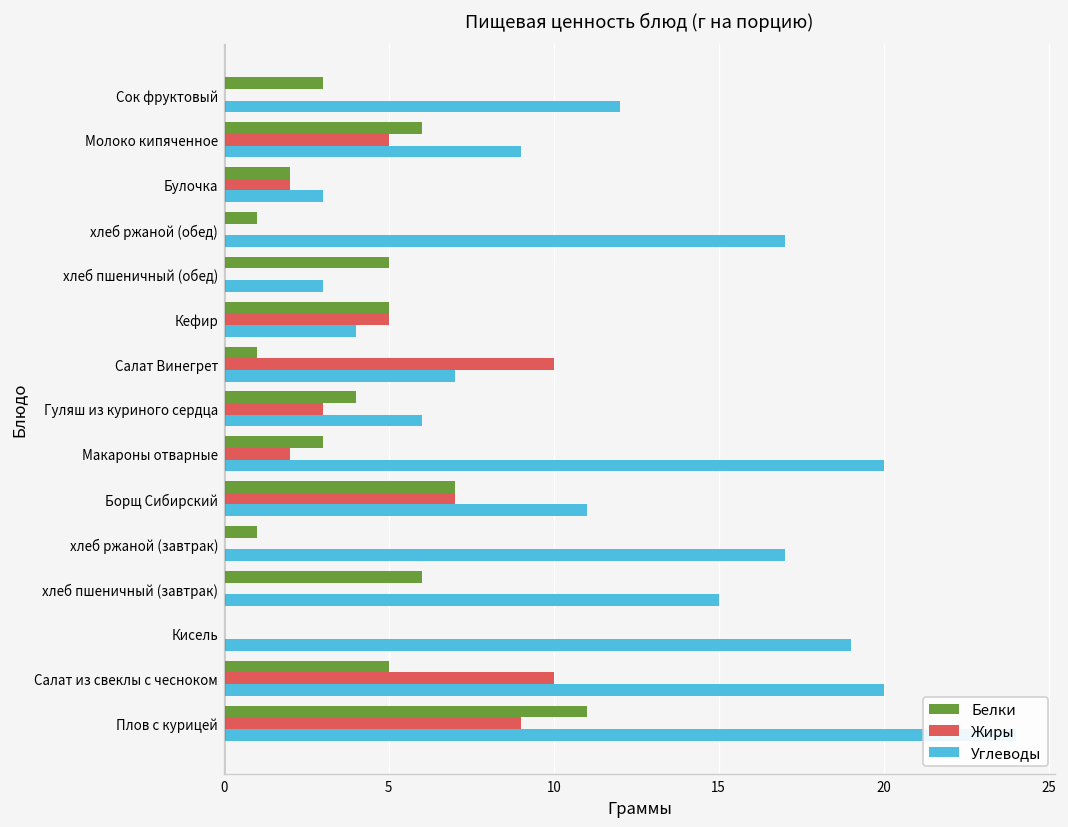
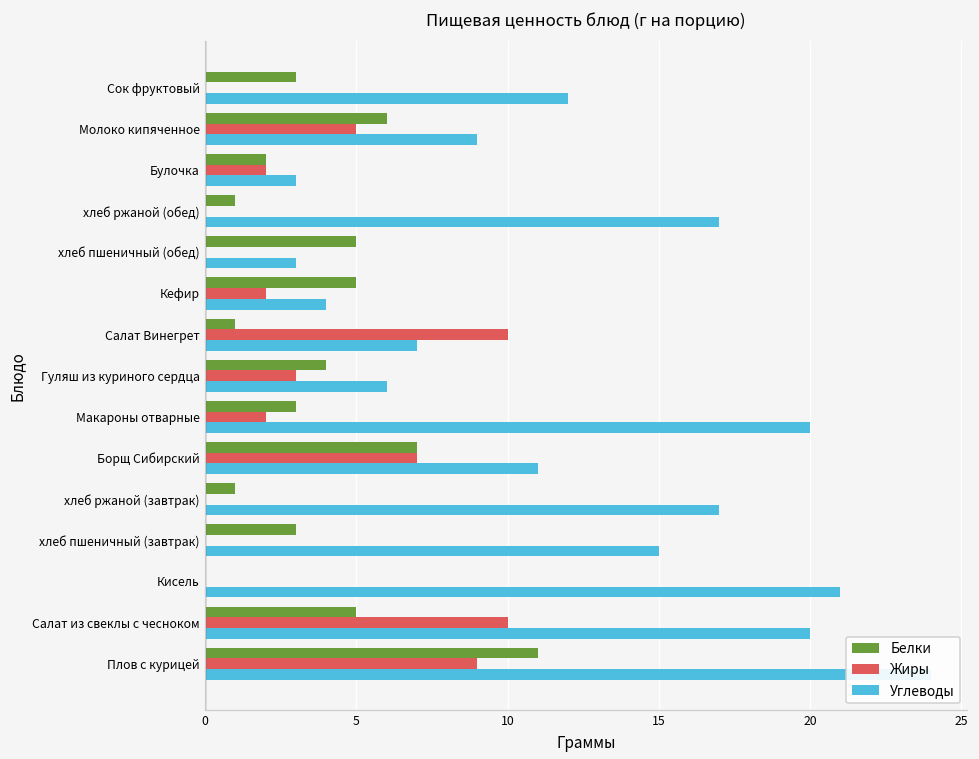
Жиры, Кефир: 5 -> 2
Белки, хлеб пшеничный (завтрак): 6 -> 3
Углеводы, Кисель: 19 -> 21
